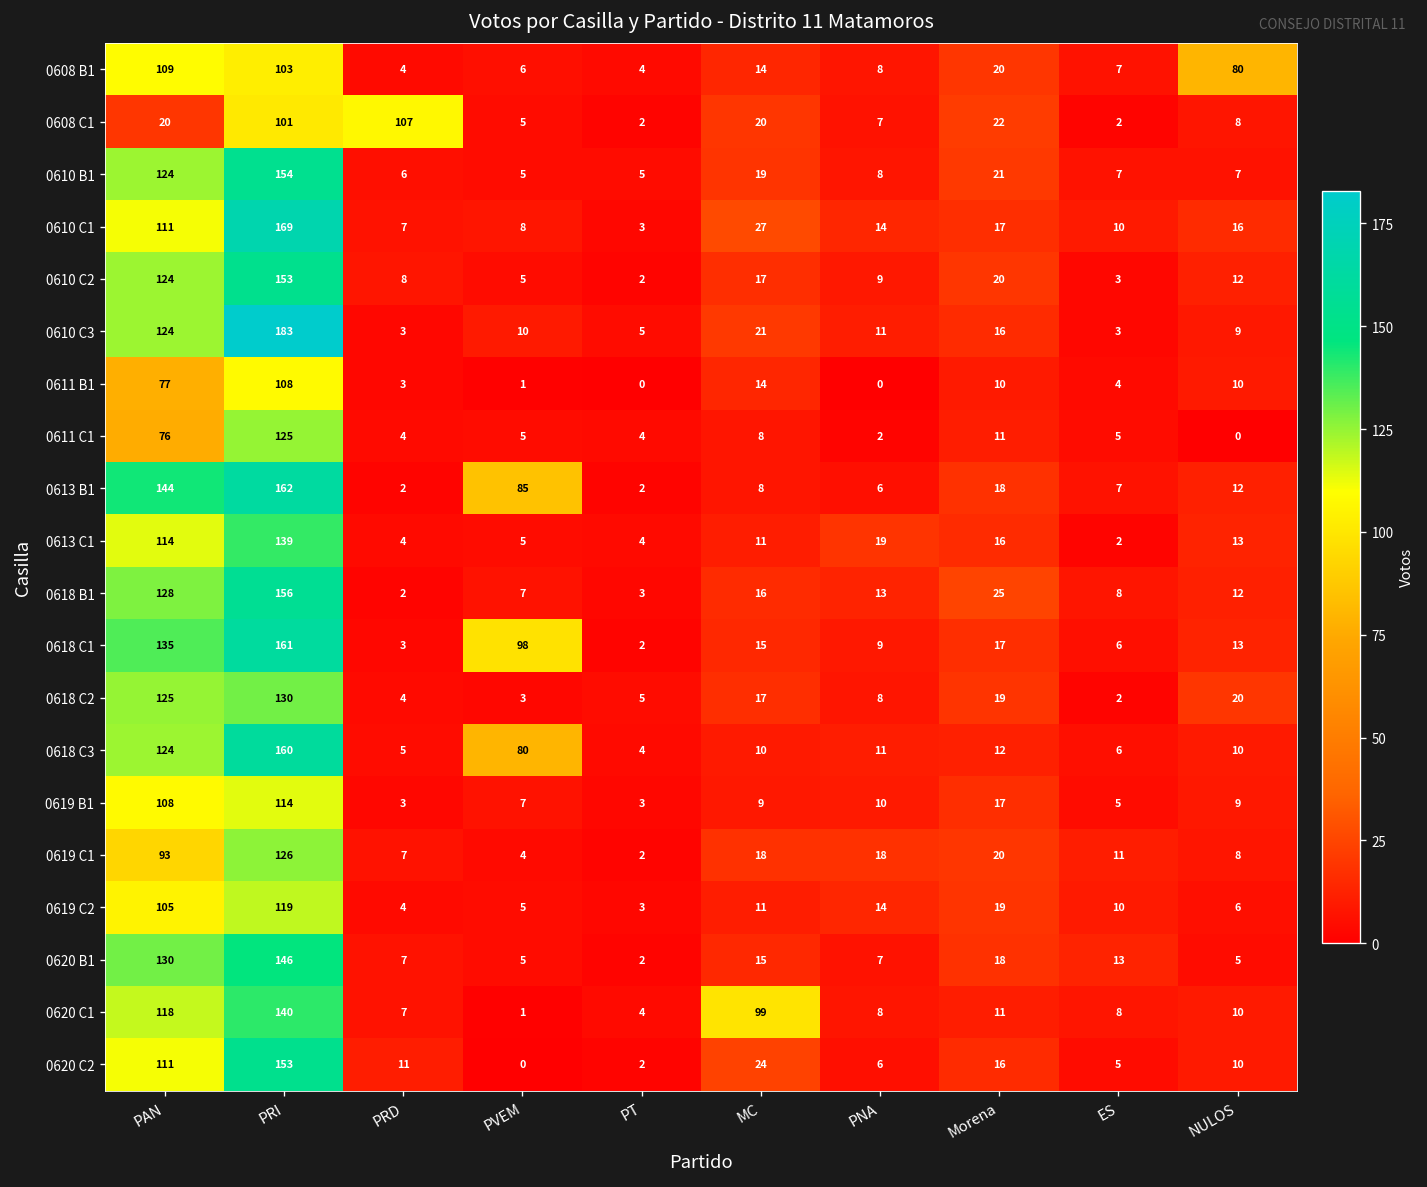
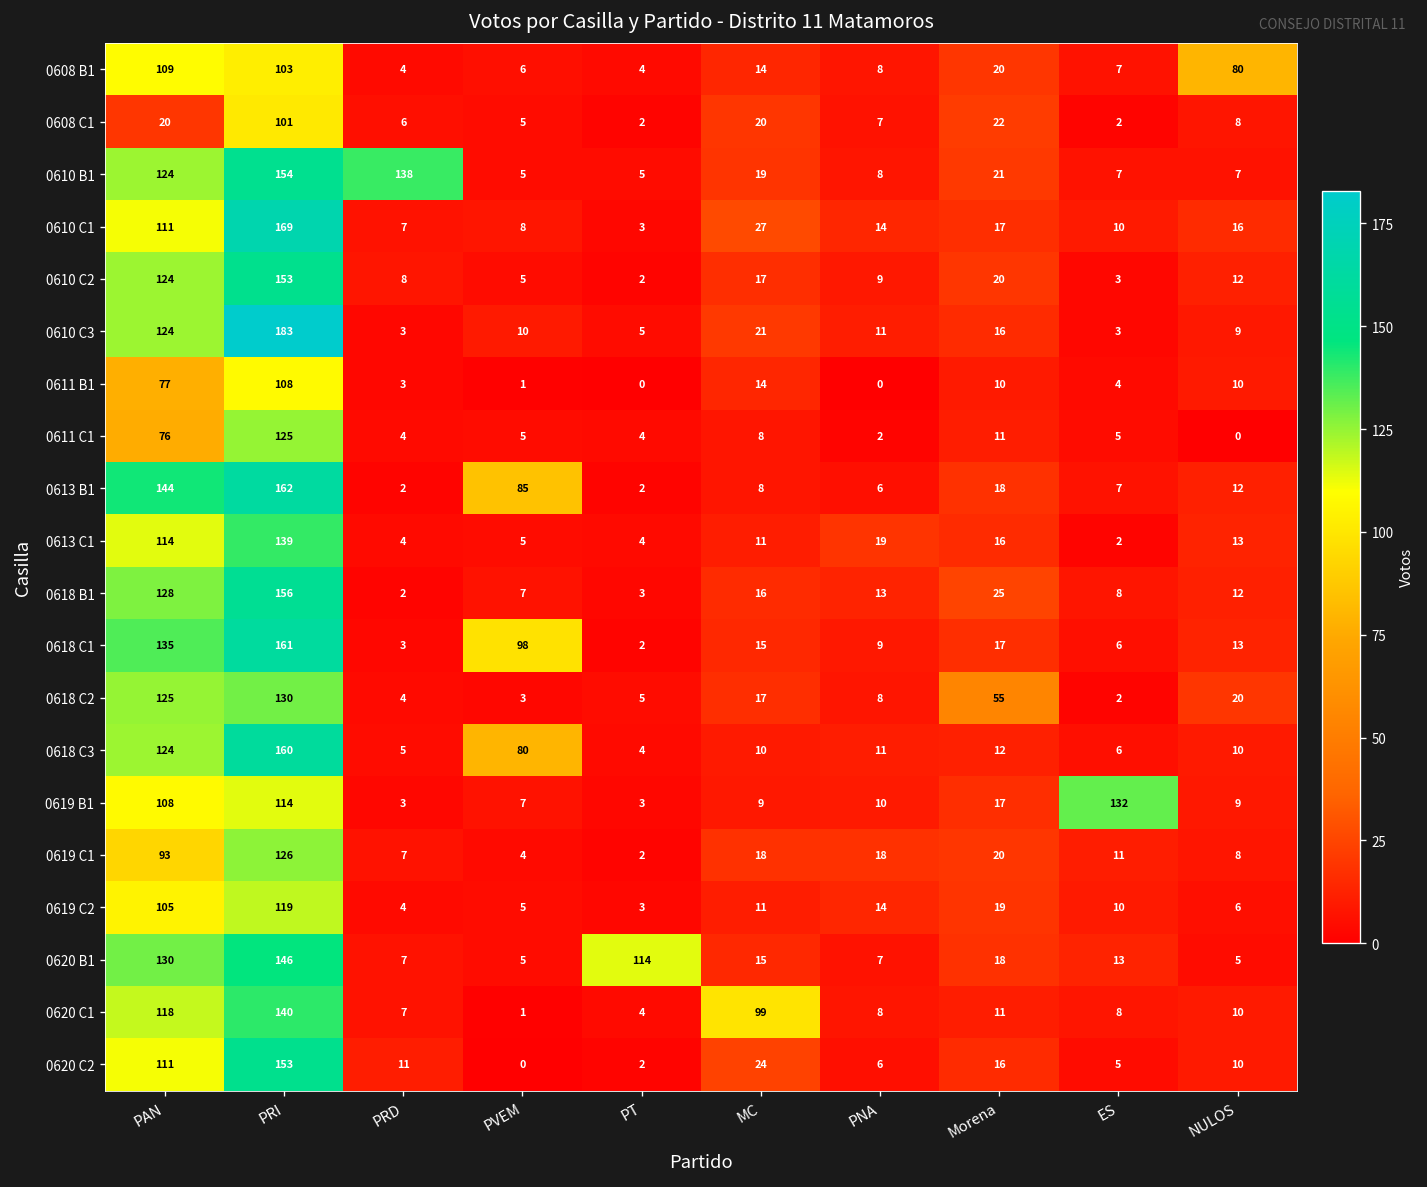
0608 C1, PRD: 107 -> 6
0610 B1, PRD: 6 -> 138
0618 C2, Morena: 19 -> 55
0619 B1, ES: 5 -> 132
0620 B1, PT: 2 -> 114
